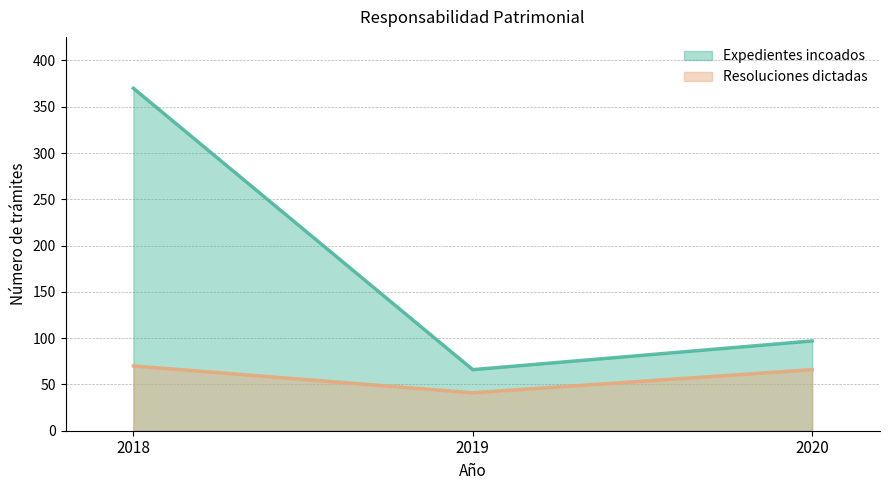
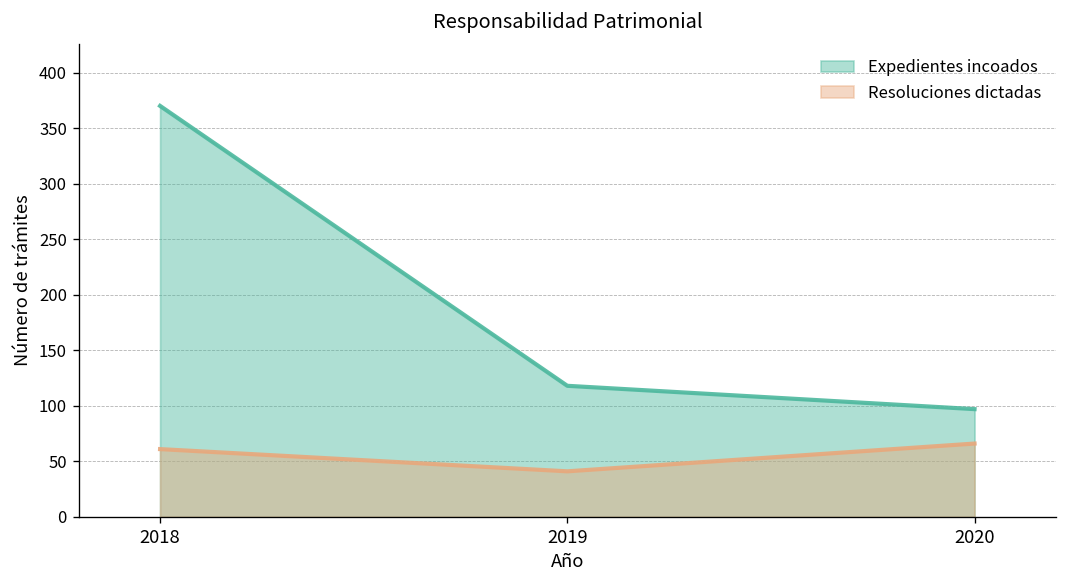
Resoluciones dictadas, 2018: 70 -> 60
Expedientes incoados, 2019: 70 -> 120
